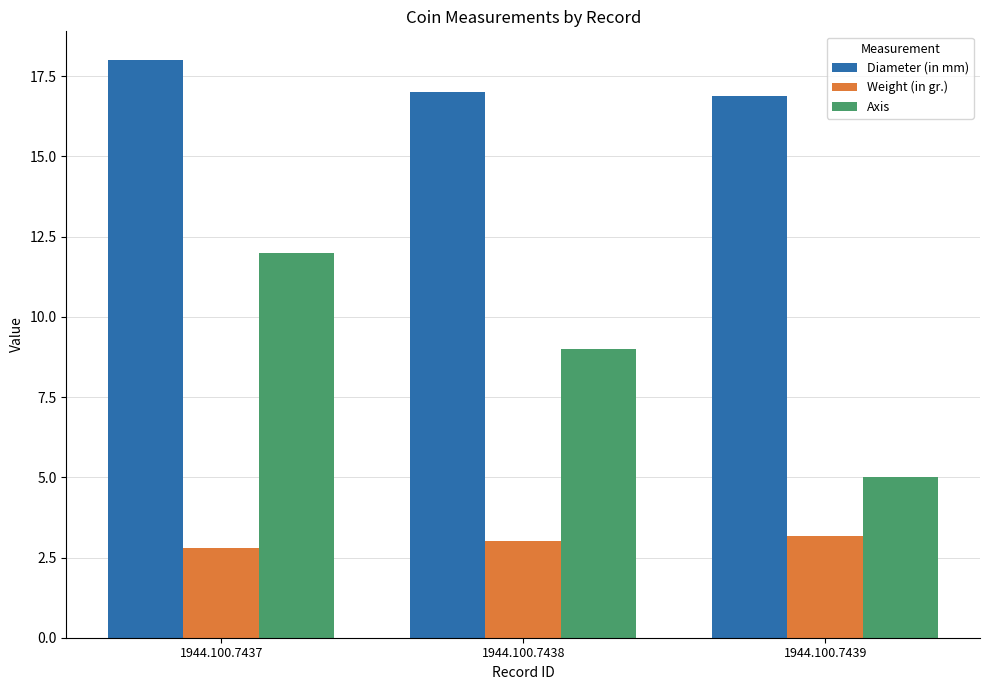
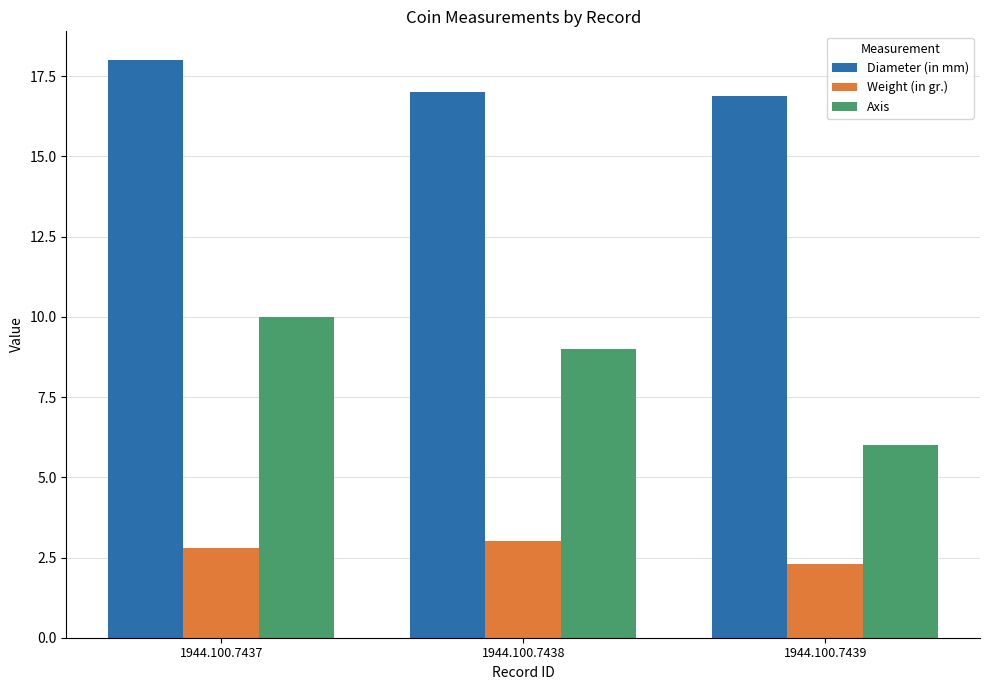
Axis, 1944.100.7437: 12 -> 10
Weight (in gr.), 1944.100.7439: 3.2 -> 2.3
Axis, 1944.100.7439: 5 -> 6
